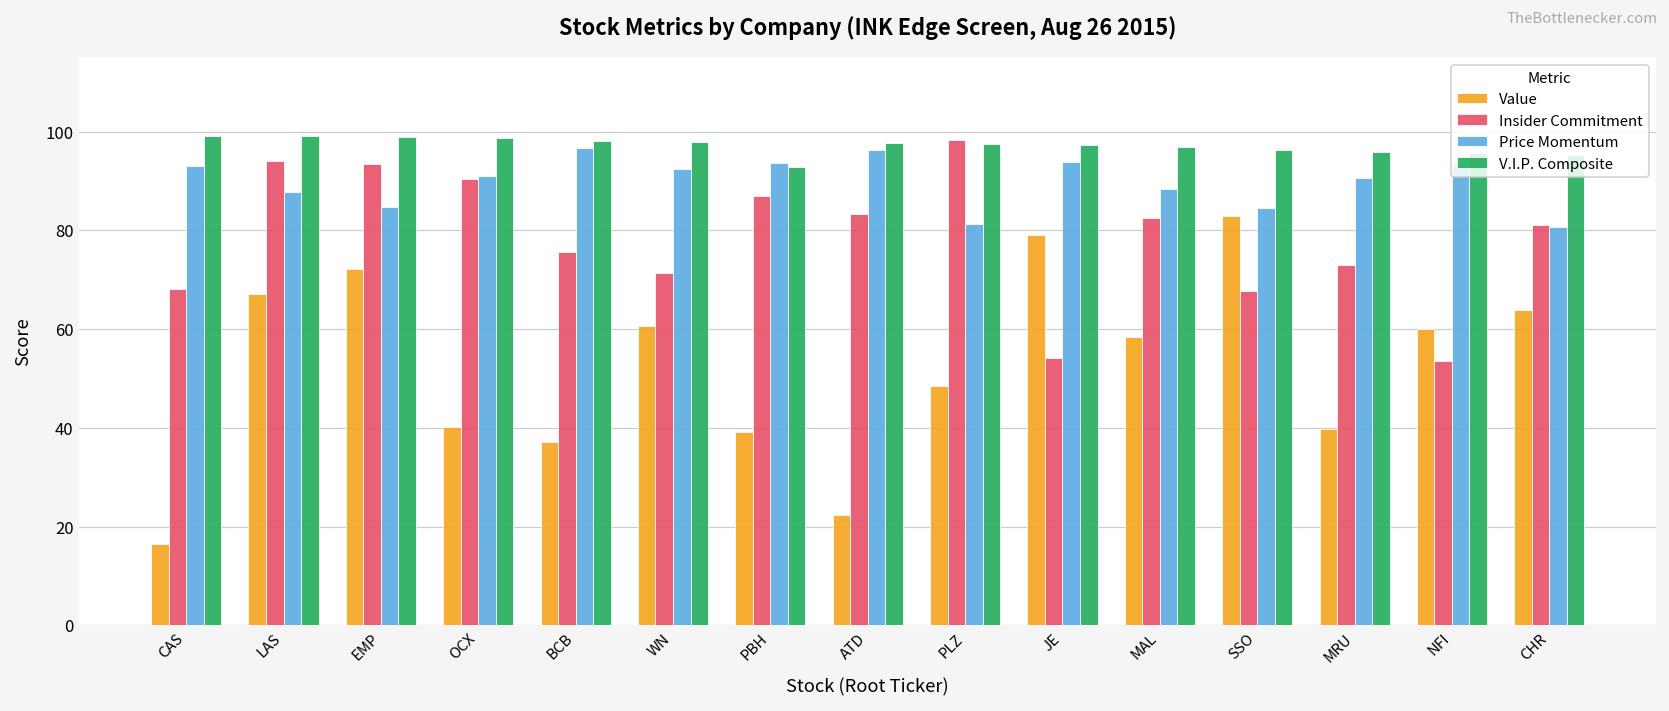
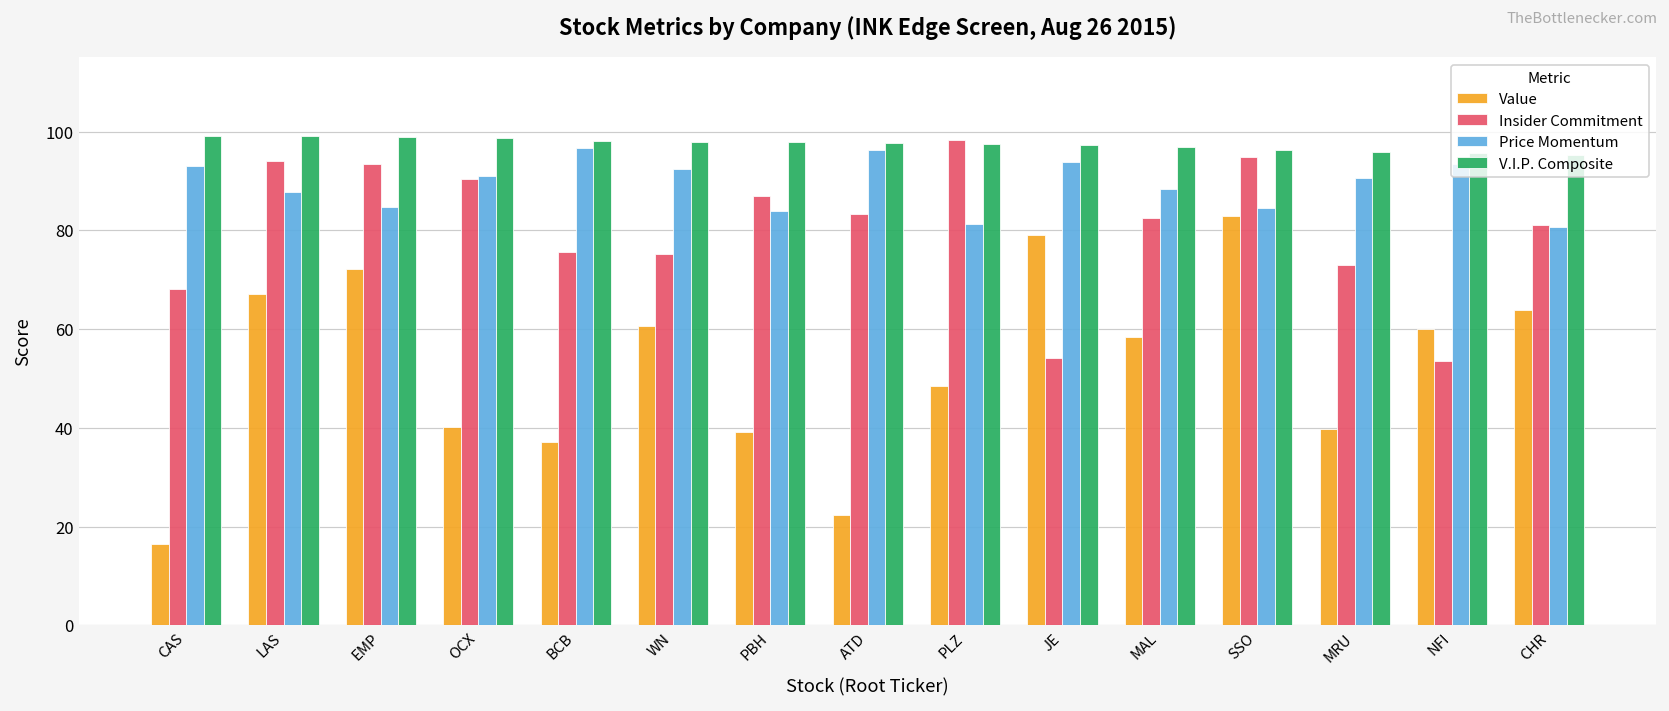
Insider Commitment, WN: 71 -> 75
Price Momentum, PBH: 94 -> 84
V.I.P. Composite, PBH: 93 -> 98
Insider Commitment, SSO: 68 -> 95
